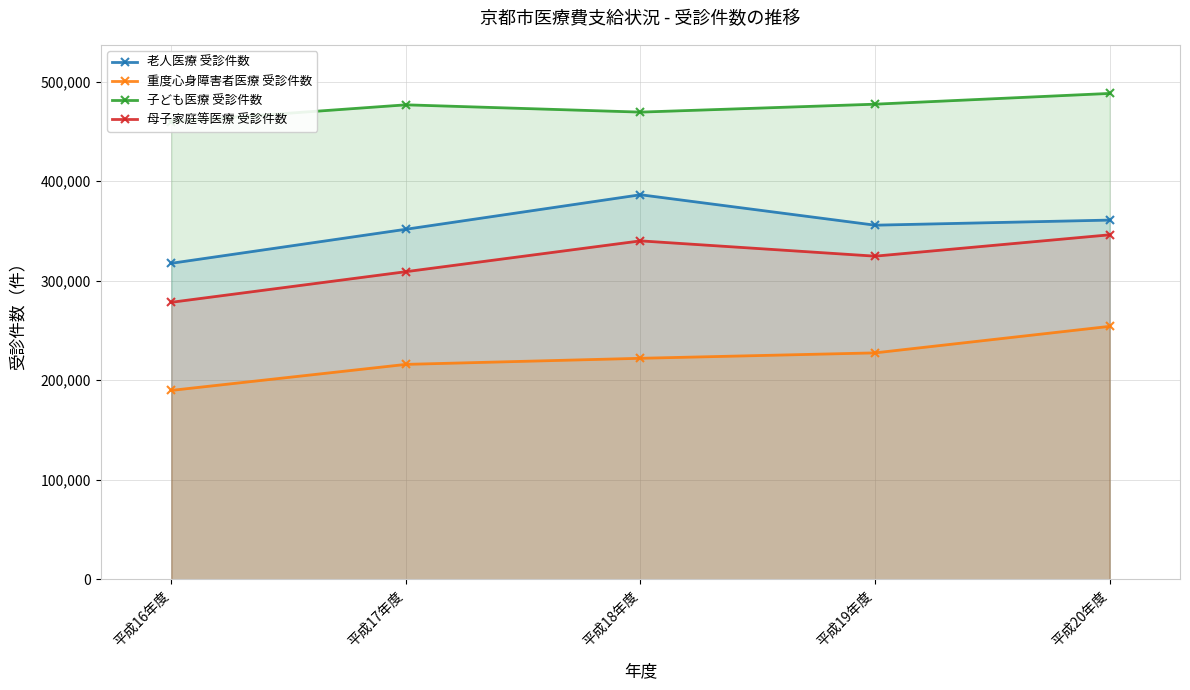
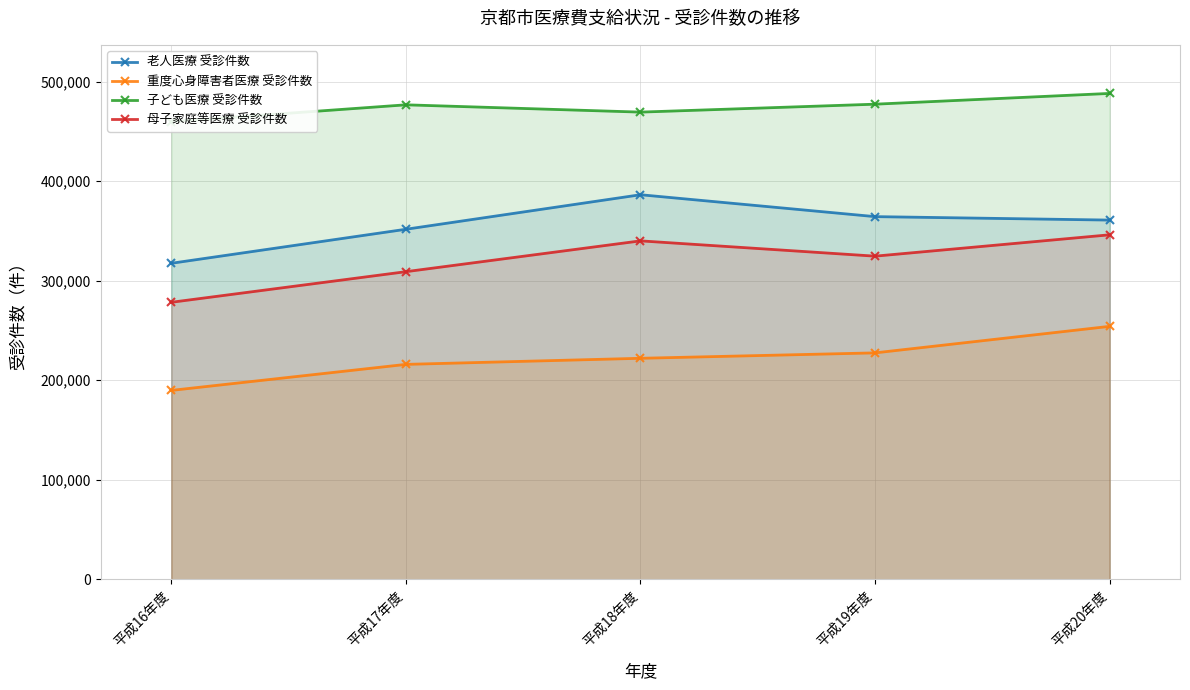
老人医療 受診件数, 平成19年度: 356,000 -> 364,000
